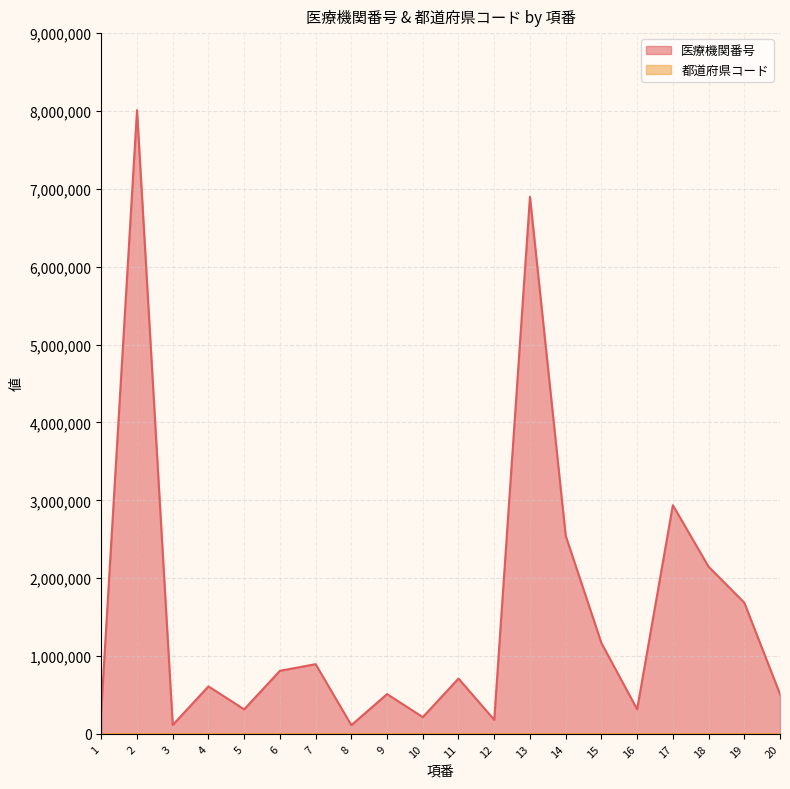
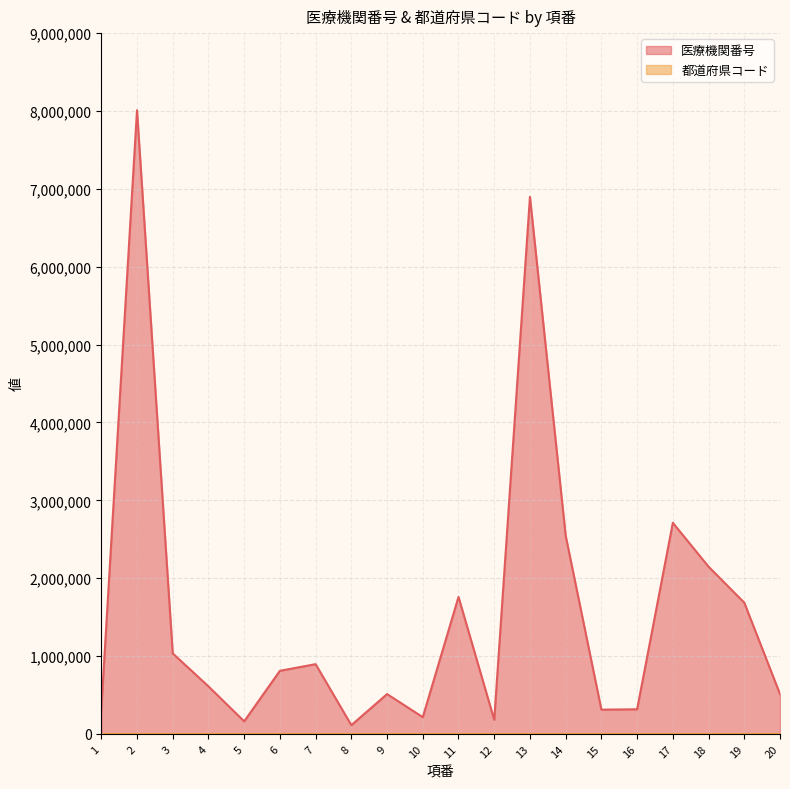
医療機関番号, 3: 100,000 -> 1,000,000
医療機関番号, 5: 300,000 -> 200,000
医療機関番号, 11: 700,000 -> 1,800,000
医療機関番号, 15: 1,200,000 -> 300,000
医療機関番号, 17: 2,900,000 -> 2,700,000
